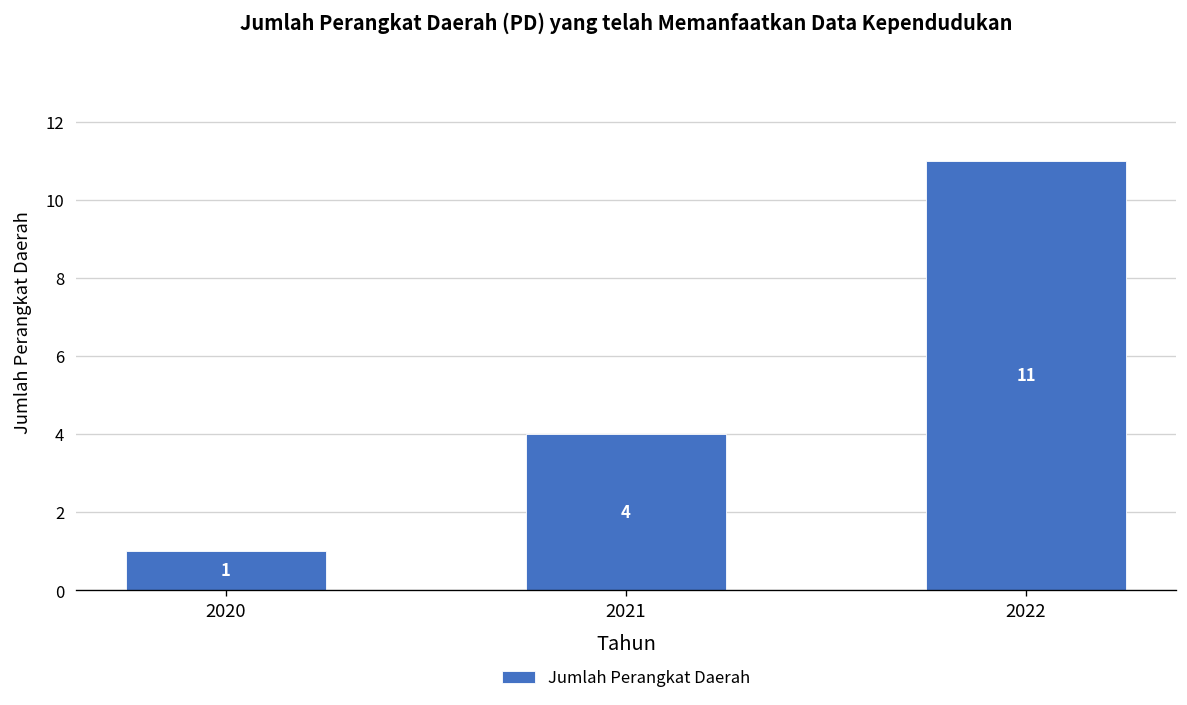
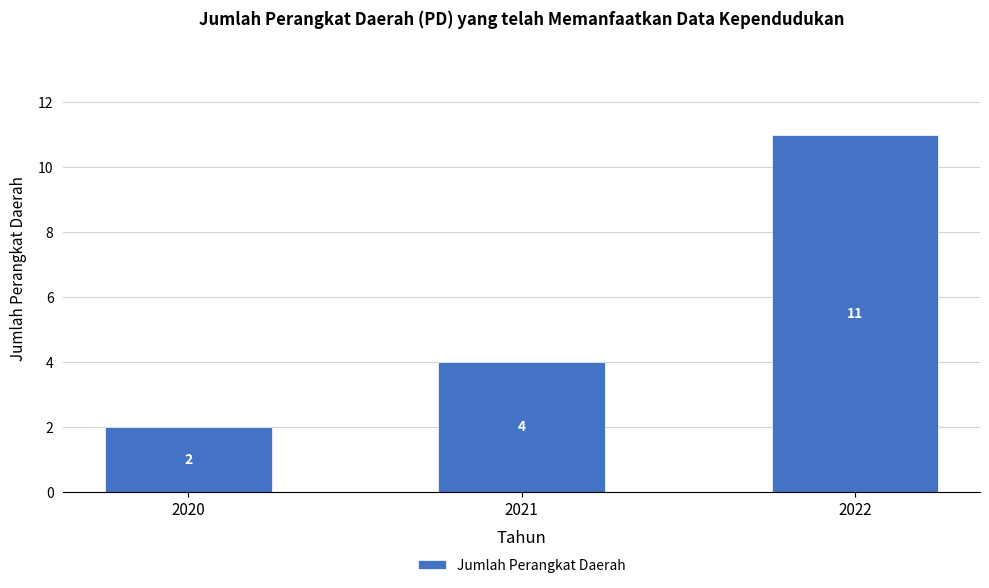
2020: 1 -> 2
